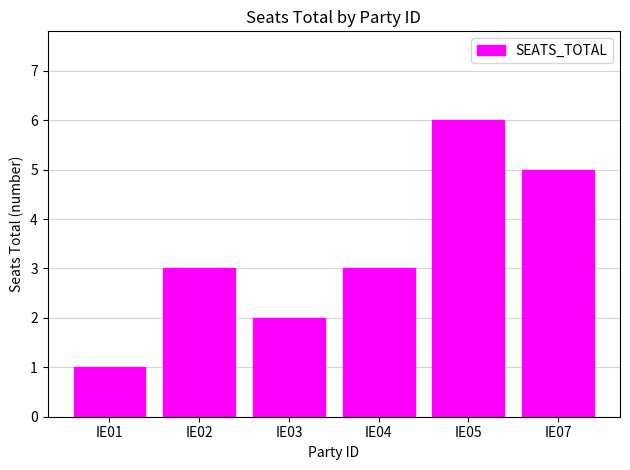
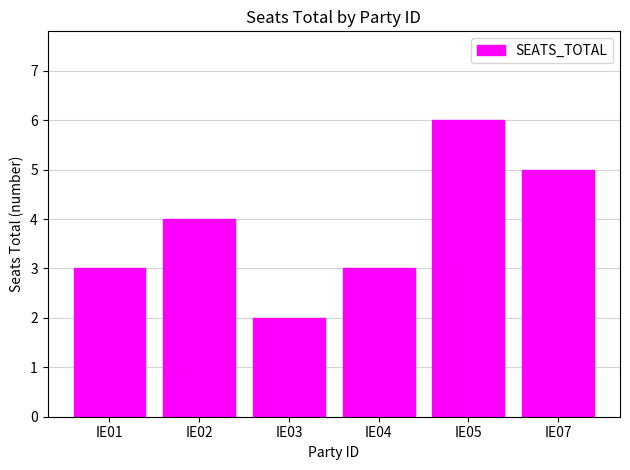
IE01: 1 -> 3
IE02: 3 -> 4
